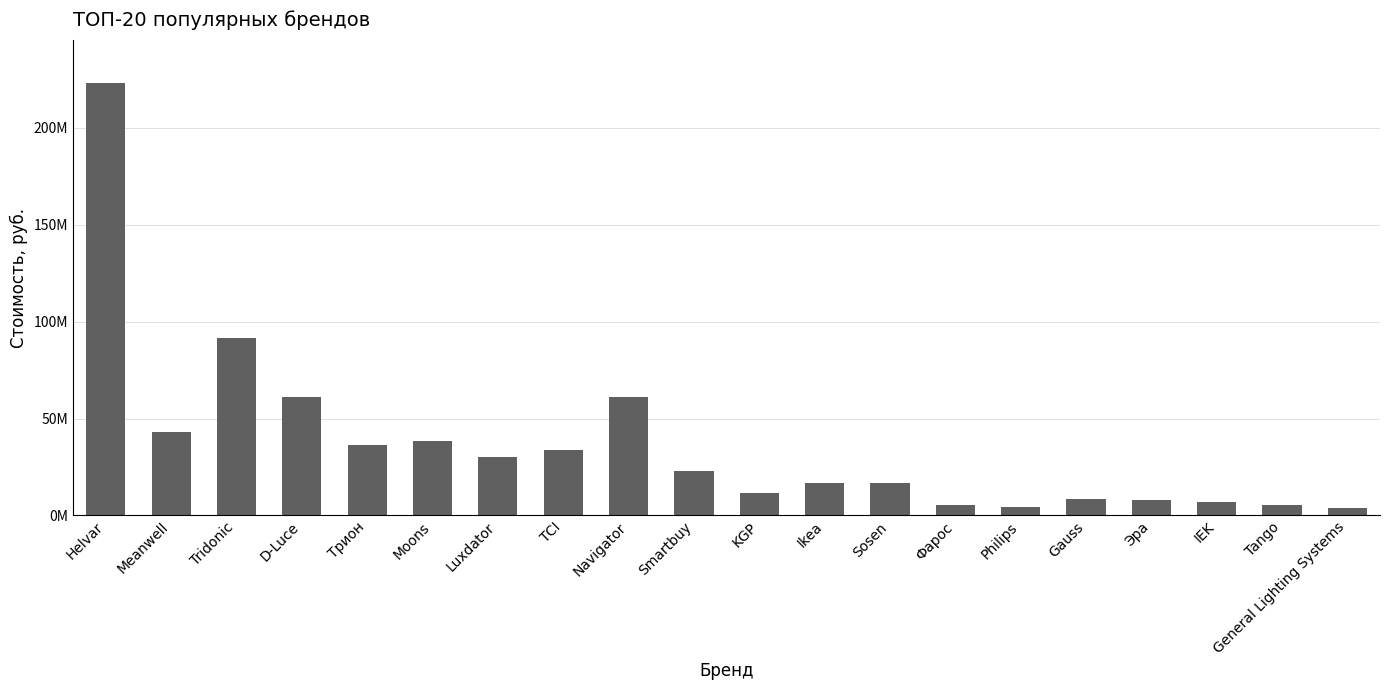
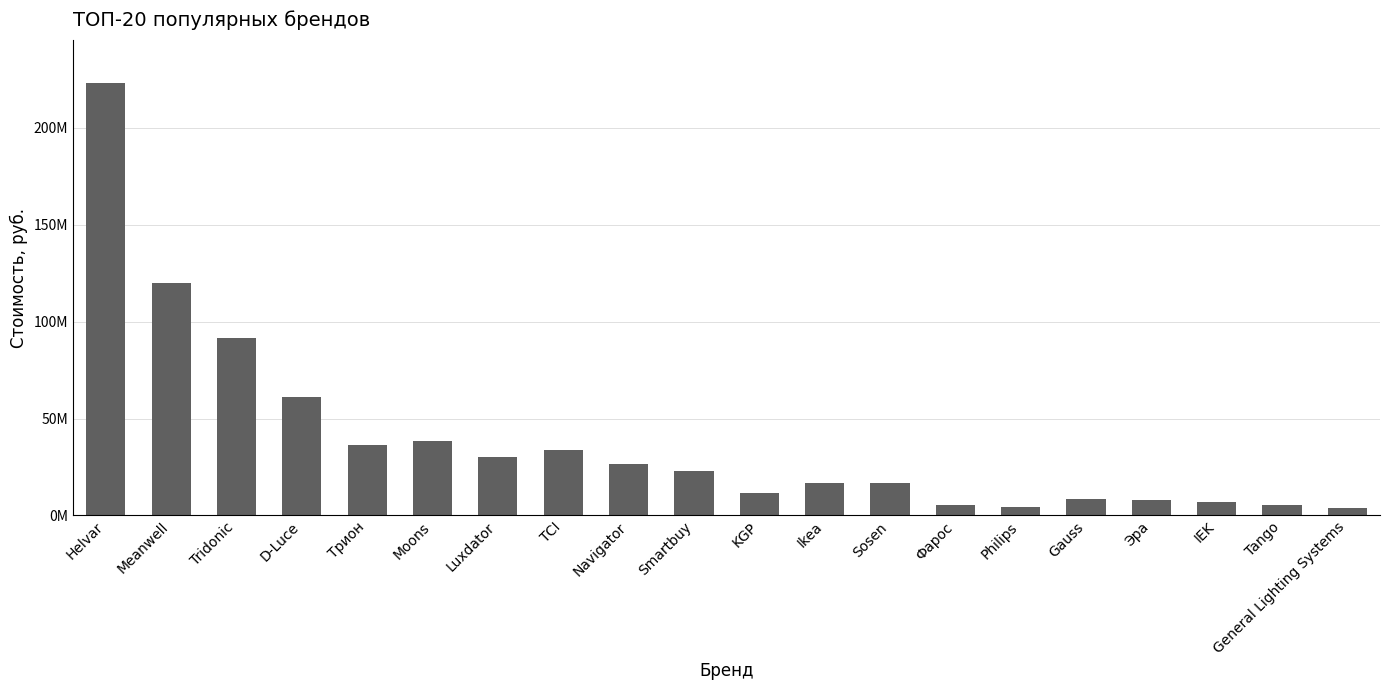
Meanwell: 43М -> 120М
Navigator: 61М -> 27М
